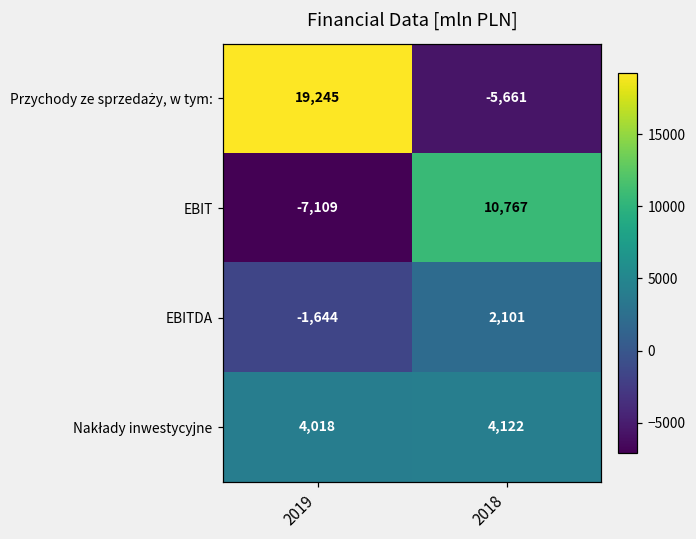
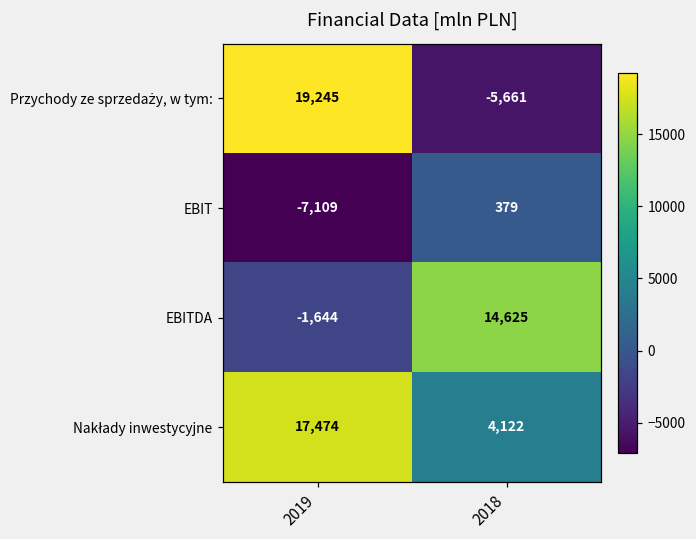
EBIT, 2018: 10,767 -> 379
EBITDA, 2018: 2,101 -> 14,625
Nakłady inwestycyjne, 2019: 4,018 -> 17,474
